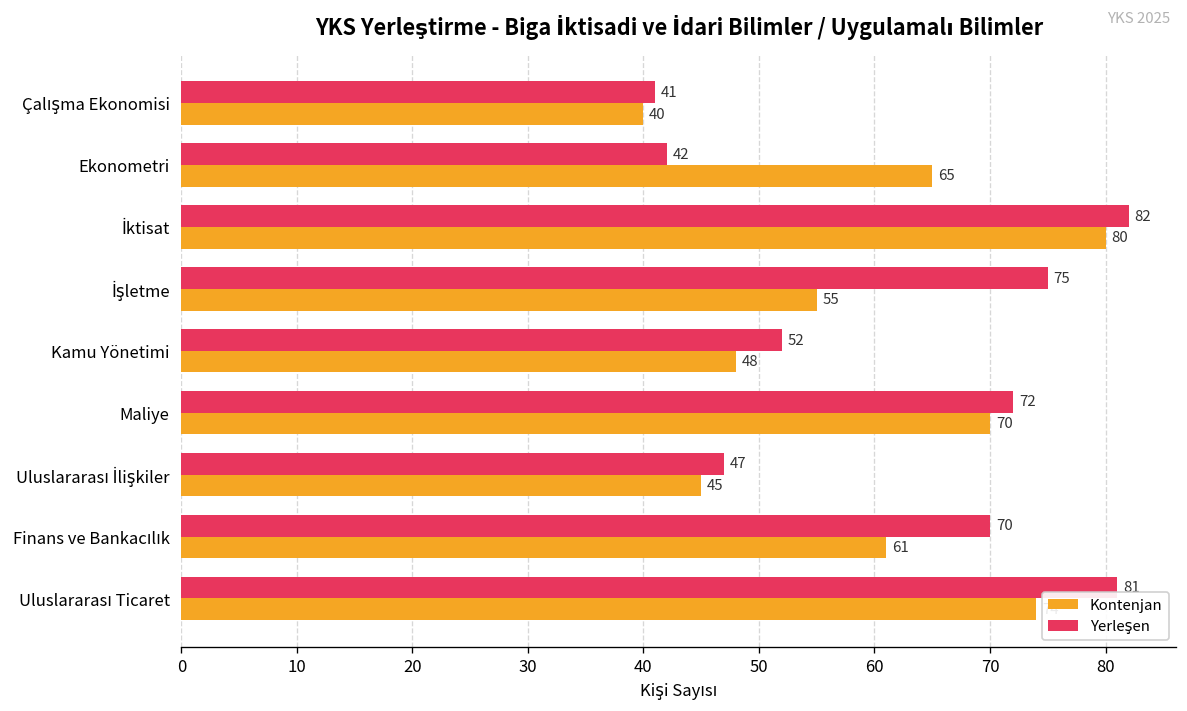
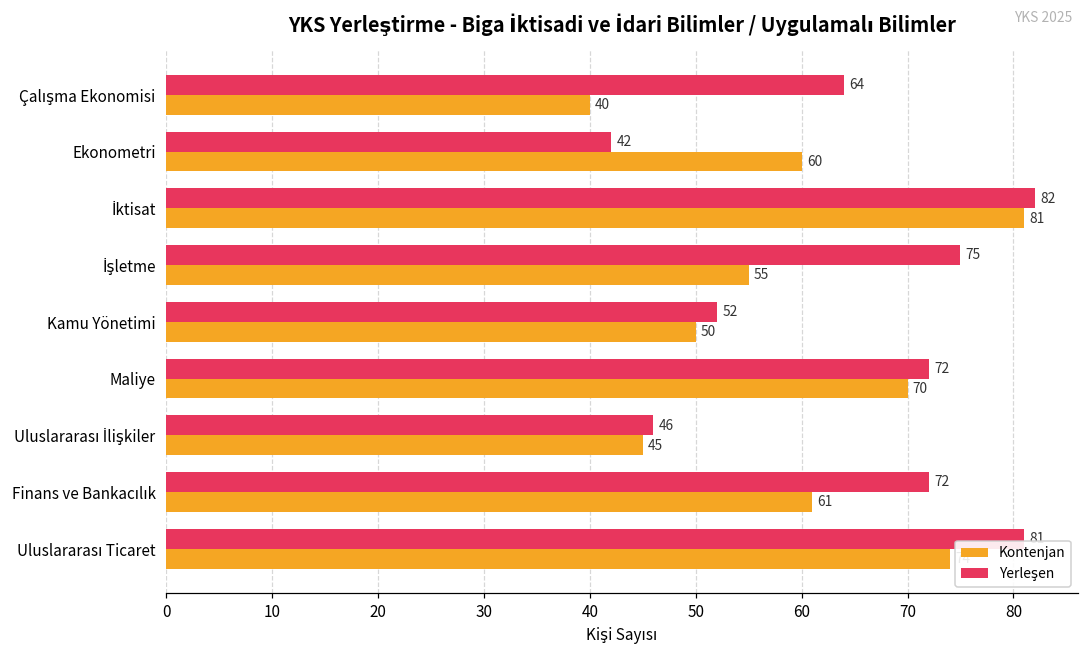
Yerleşen, Çalışma Ekonomisi: 41 -> 64
Kontenjan, Ekonometri: 65 -> 60
Kontenjan, İktisat: 80 -> 81
Kontenjan, Kamu Yönetimi: 48 -> 50
Yerleşen, Uluslararası İlişkiler: 47 -> 46
Yerleşen, Finans ve Bankacılık: 70 -> 72
